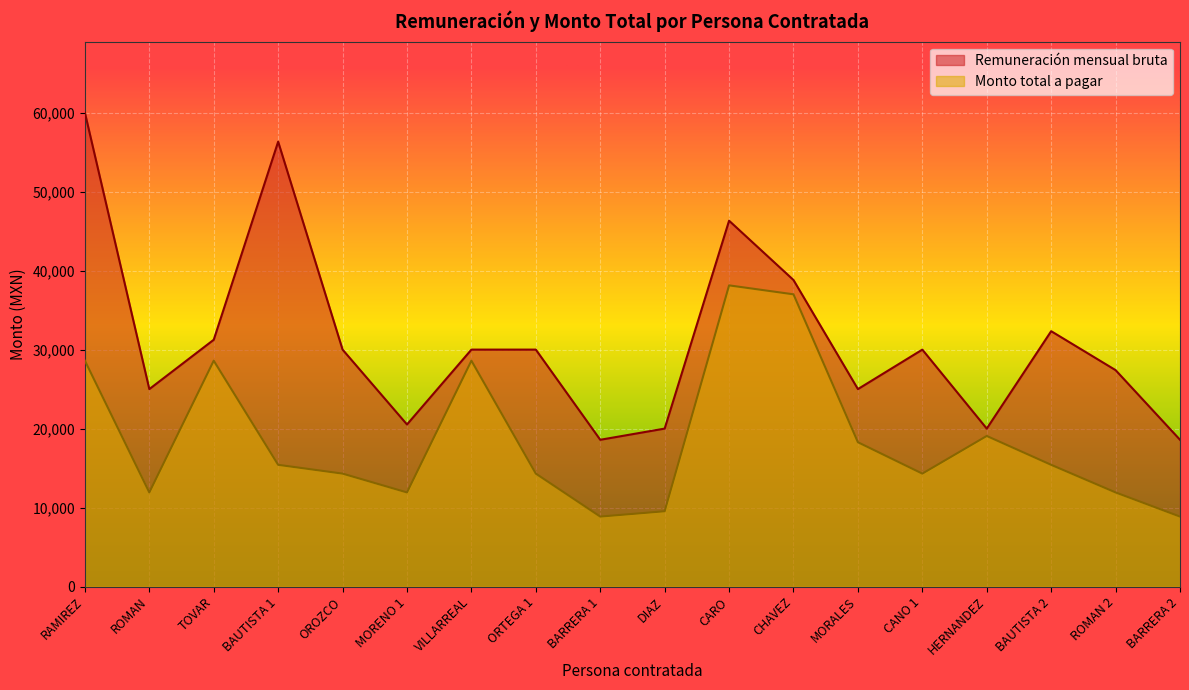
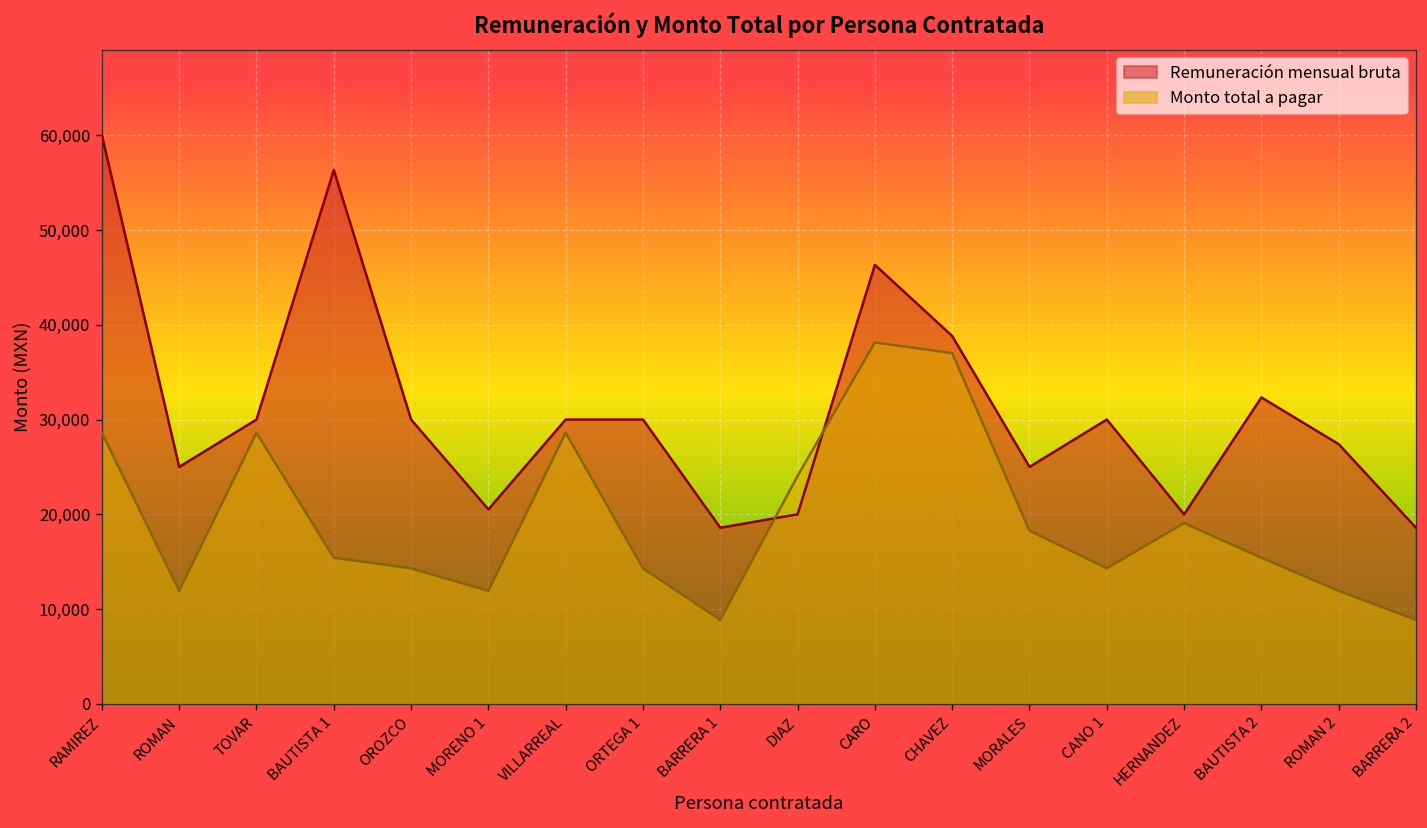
Remuneración mensual bruta, TOVAR: 31,000 -> 30,000
Monto total a pagar, DIAZ: 10,000 -> 24,000
